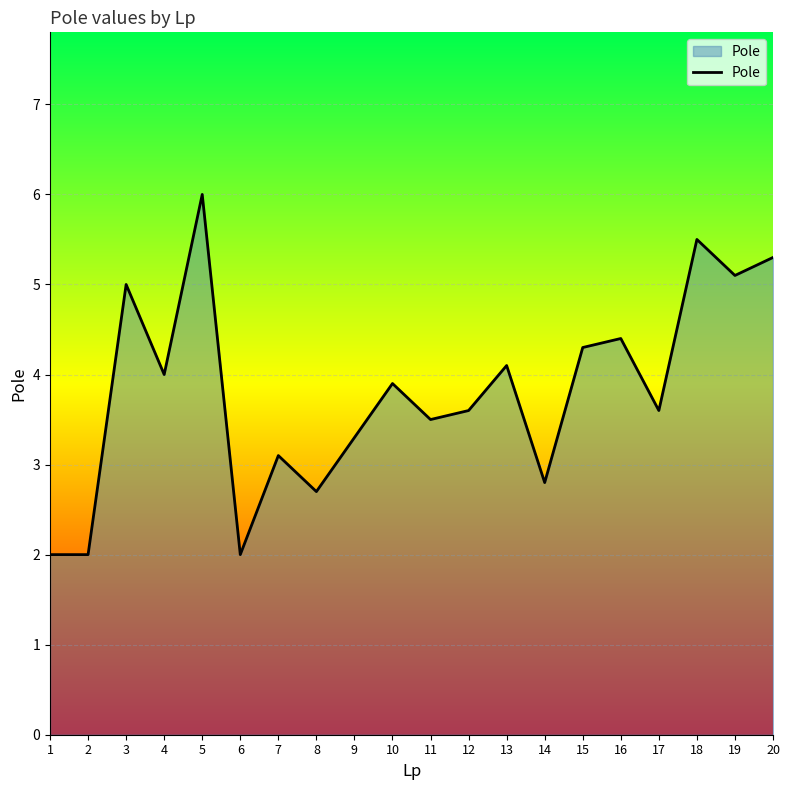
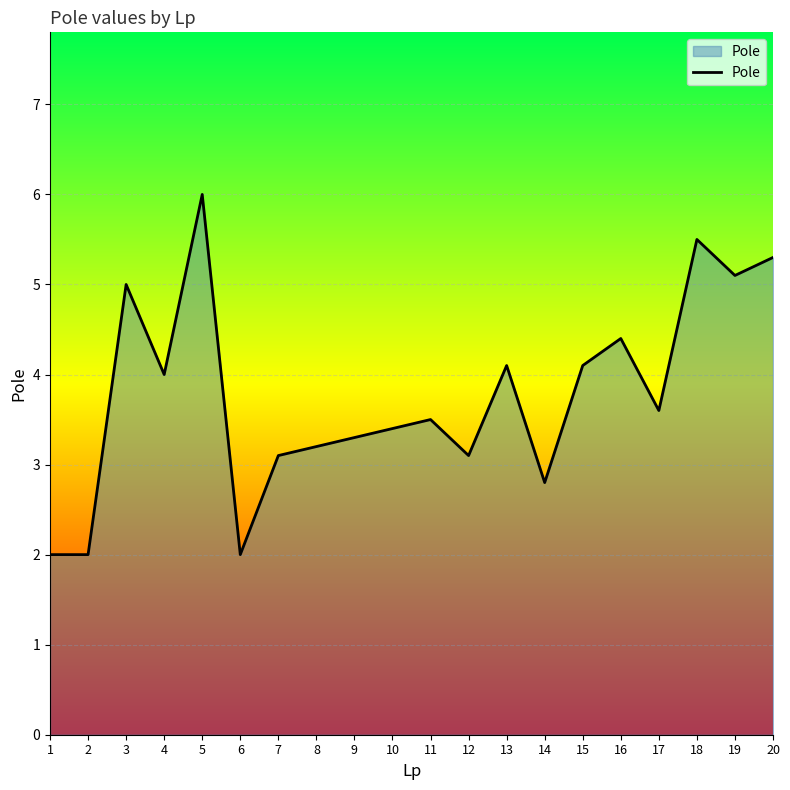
8: 2.7 -> 3.2
10: 3.9 -> 3.4
12: 3.6 -> 3.1
15: 4.3 -> 4.1
